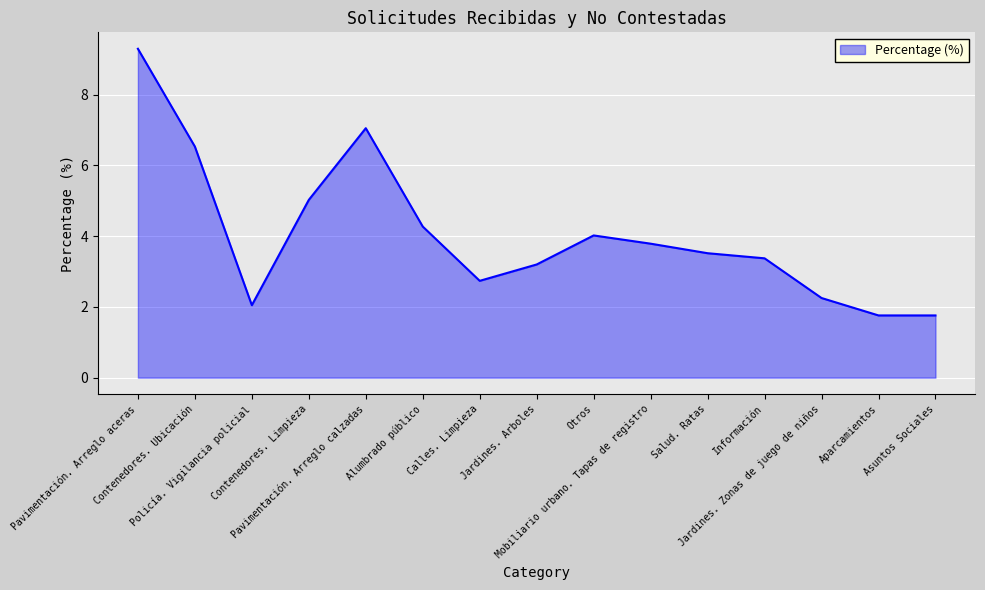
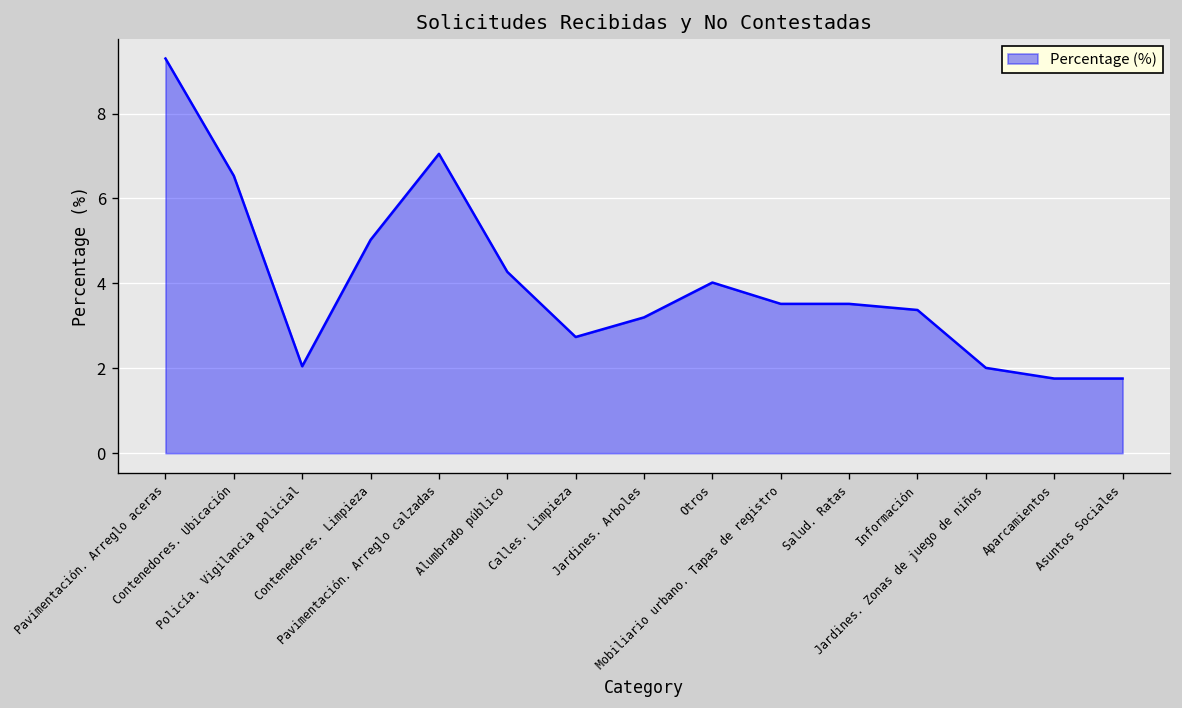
Mobiliario urbano. Tapas de registro: 3.8 -> 3.5
Jardines. Zonas de juego de niños: 2.3 -> 2.0
